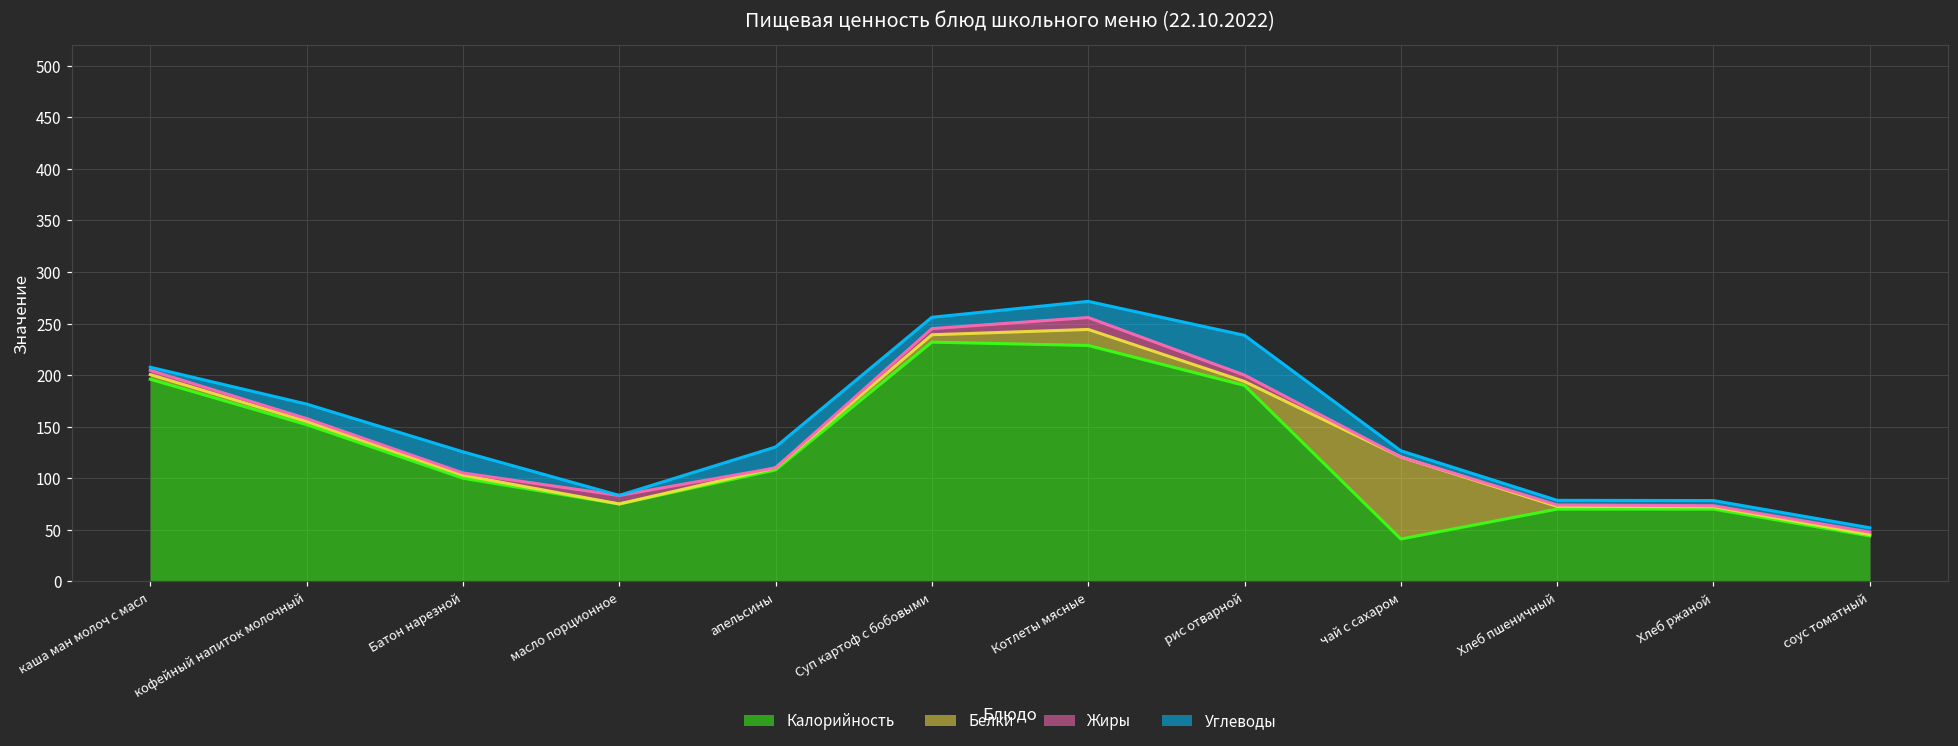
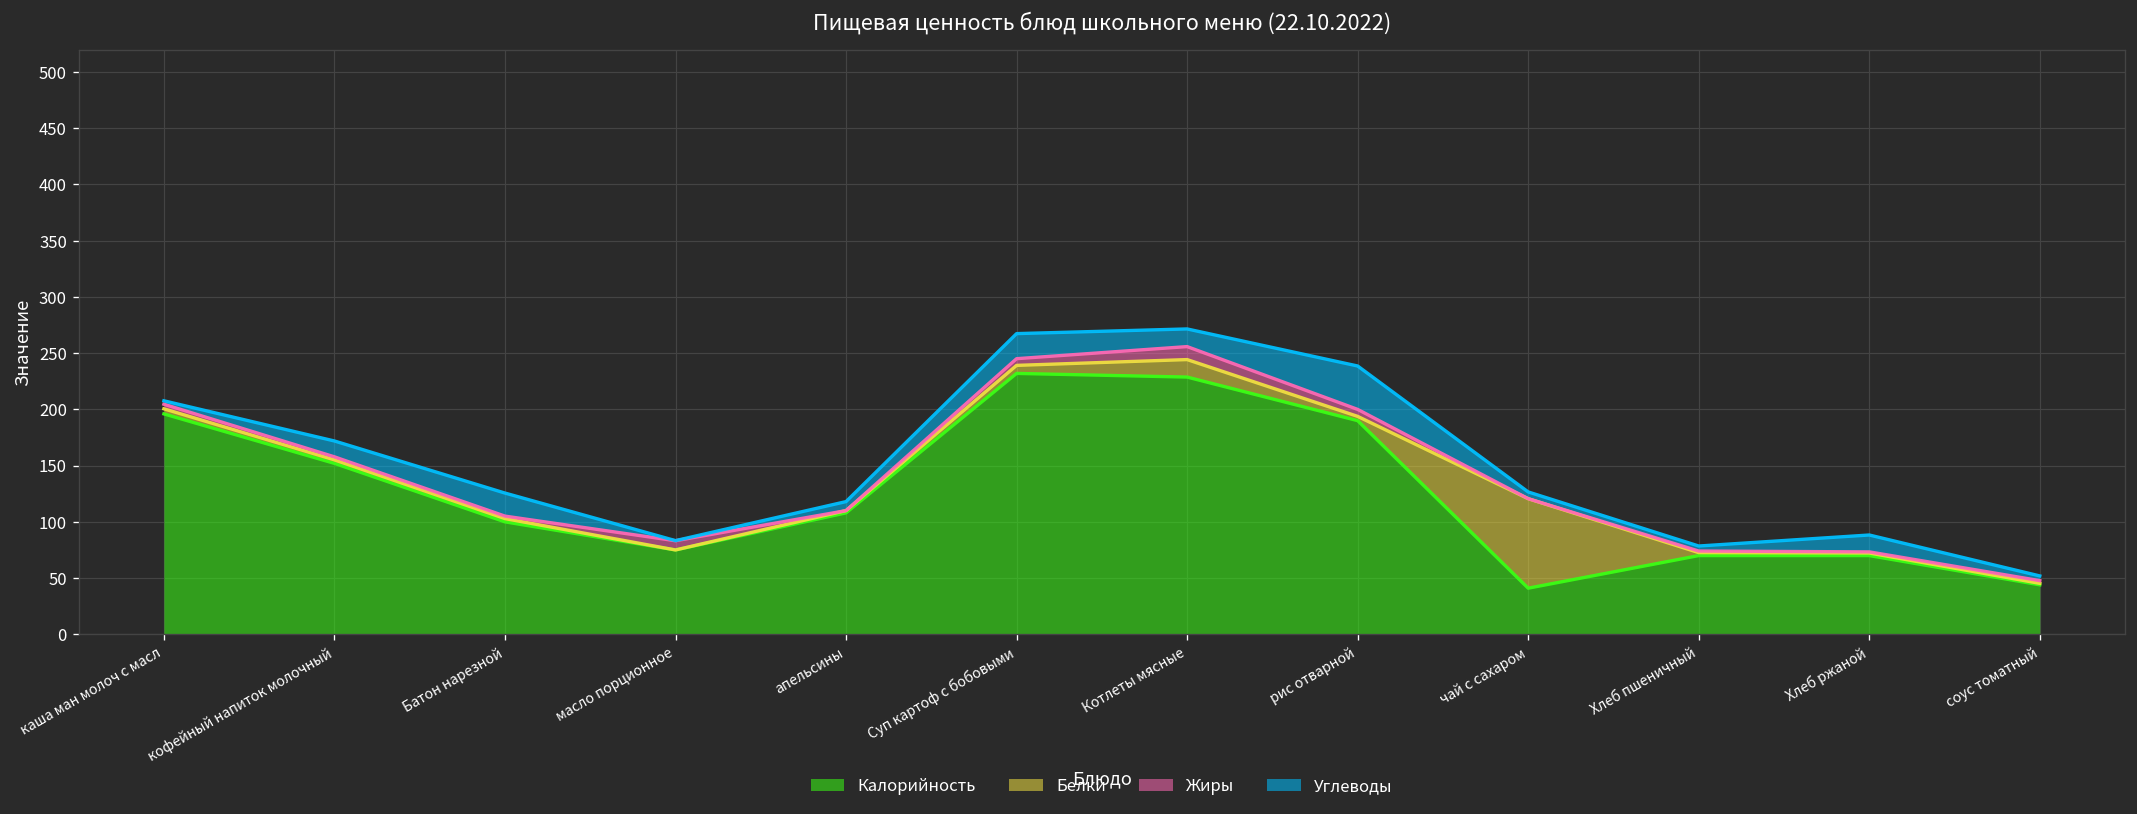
Углеводы, апельсины: 20 -> 10
Углеводы, Суп картоф с бобовыми: 10 -> 20
Углеводы, Хлеб ржаной: 10 -> 20
